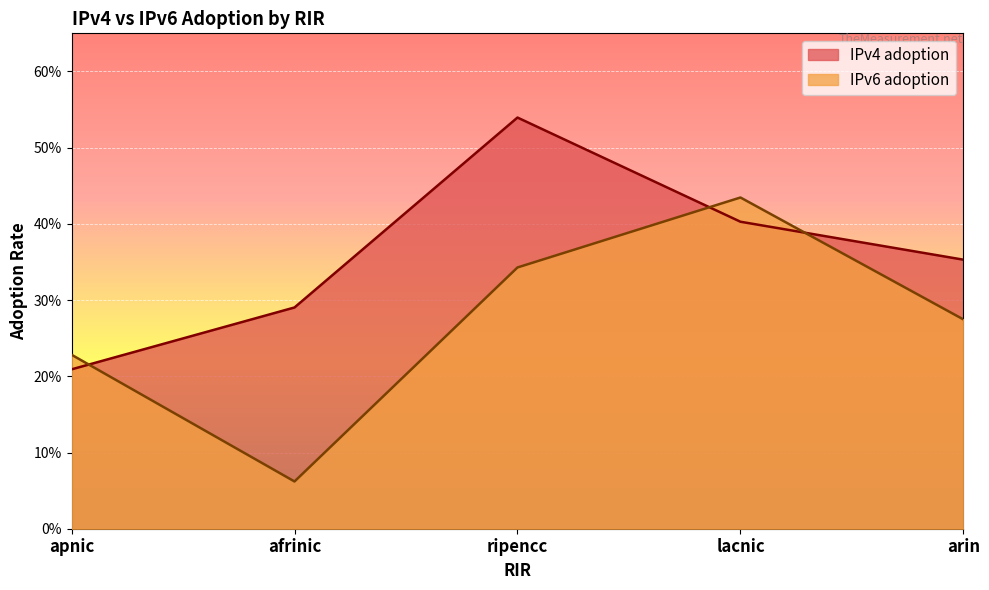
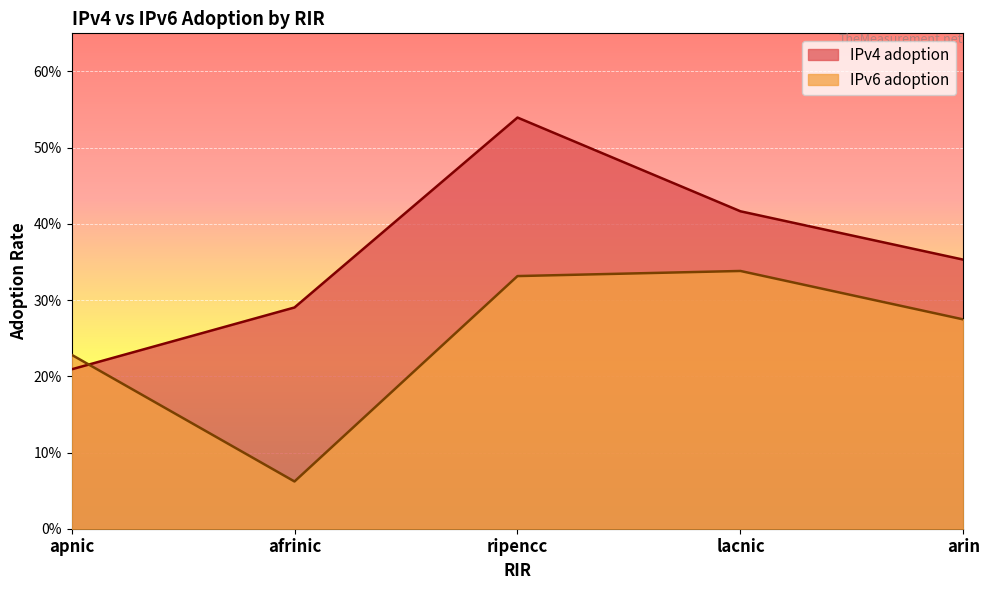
IPv6 adoption, ripencc: 34% -> 33%
IPv4 adoption, lacnic: 40% -> 42%
IPv6 adoption, lacnic: 43% -> 34%
